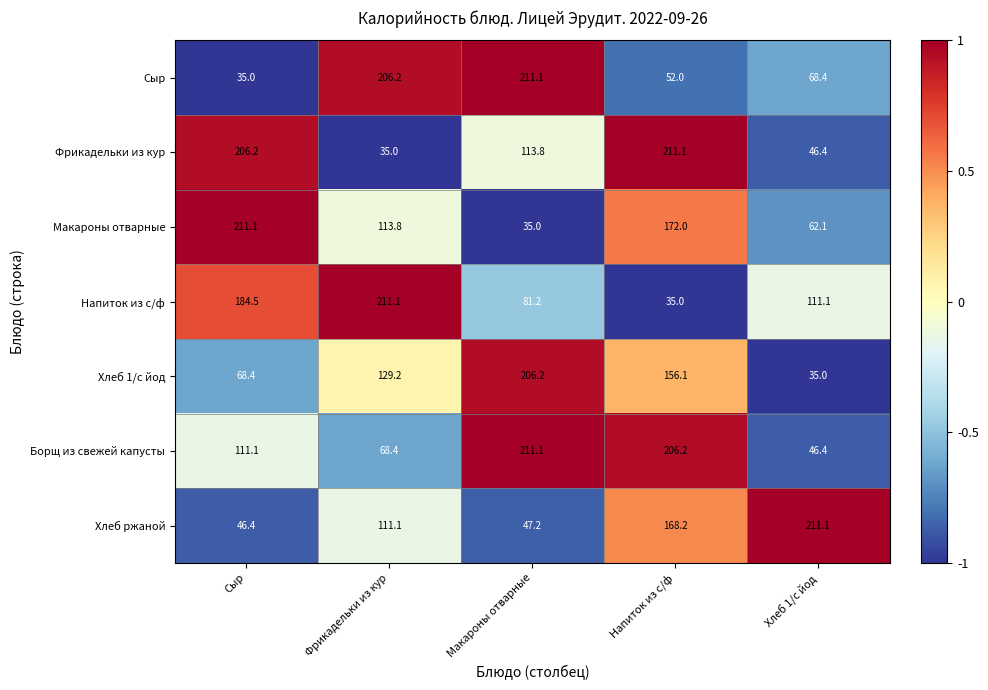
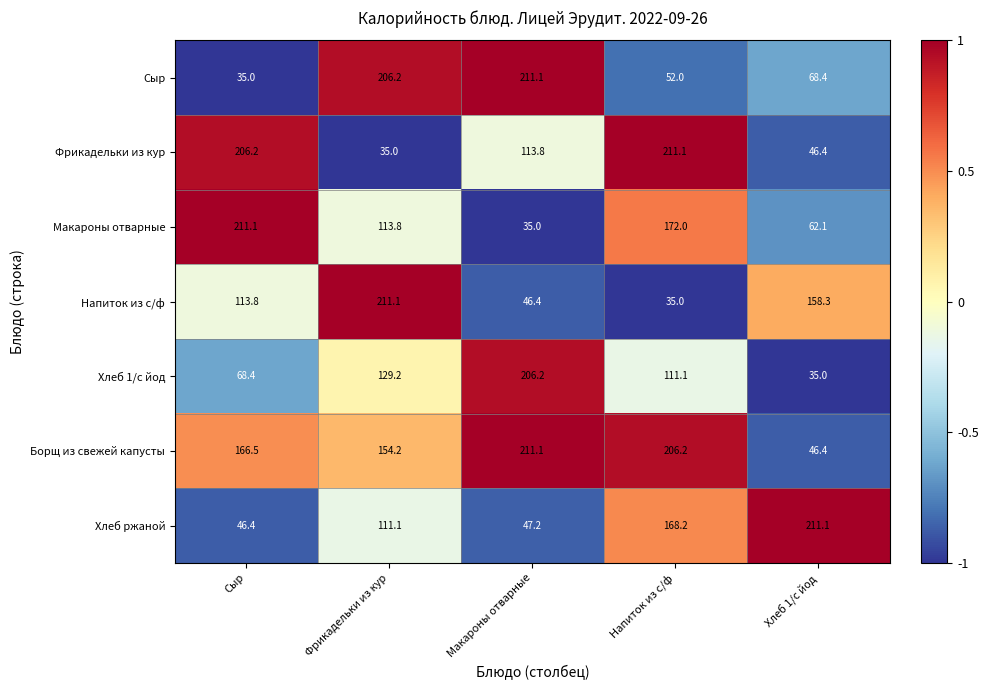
Напиток из с/ф, Сыр: 184.5 -> 113.8
Напиток из с/ф, Макароны отварные: 81.2 -> 46.4
Напиток из с/ф, Хлеб 1/с йод: 111.1 -> 158.3
Хлеб 1/с йод, Напиток из с/ф: 156.1 -> 111.1
Борщ из свежей капусты, Сыр: 111.1 -> 166.5
Борщ из свежей капусты, Фрикадельки из кур: 68.4 -> 154.2
